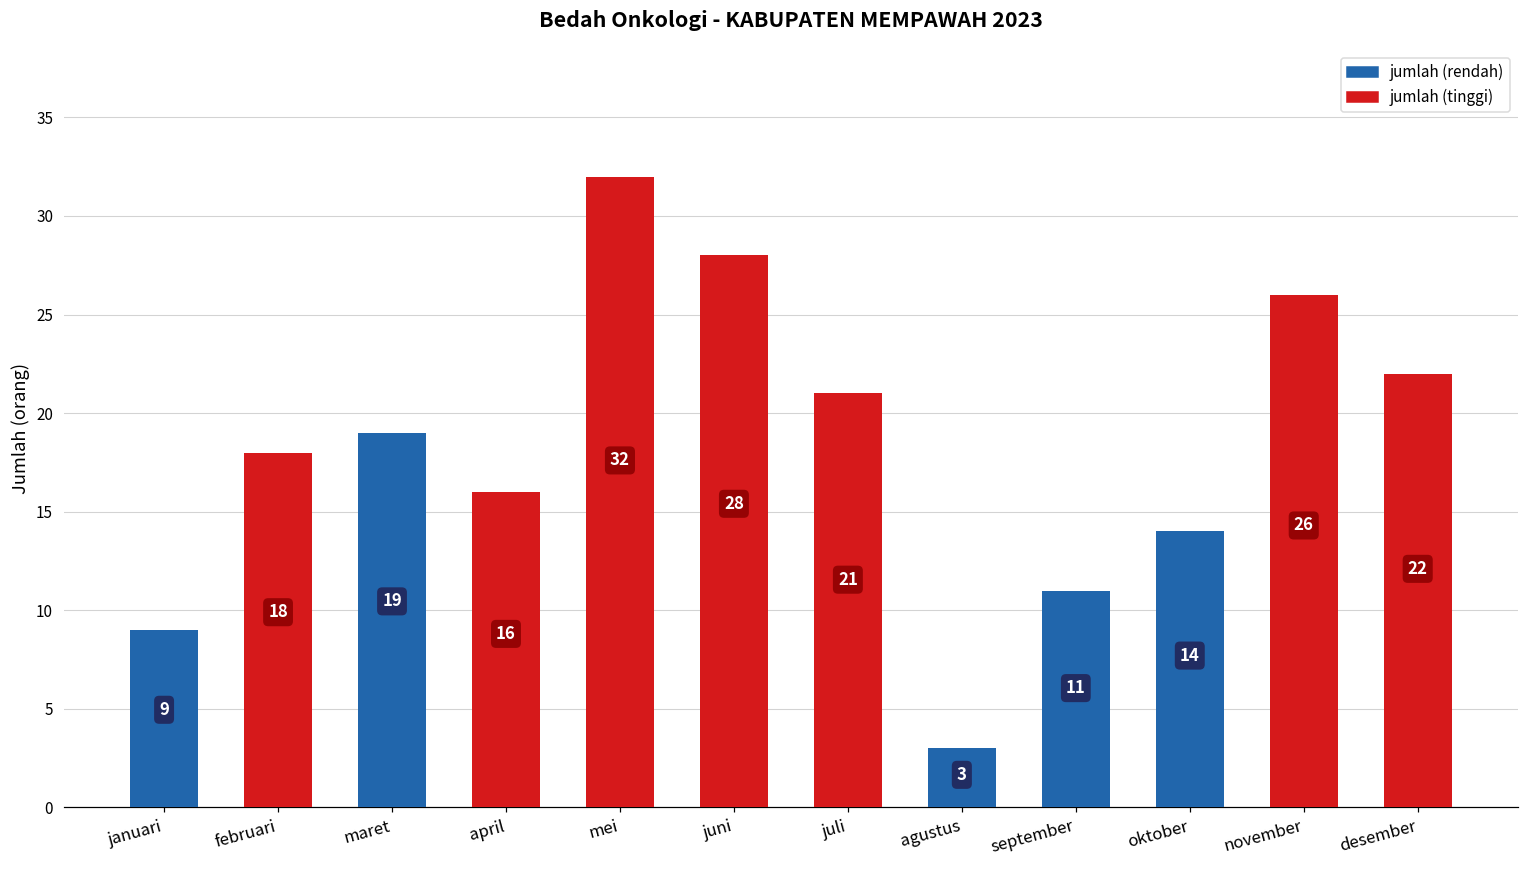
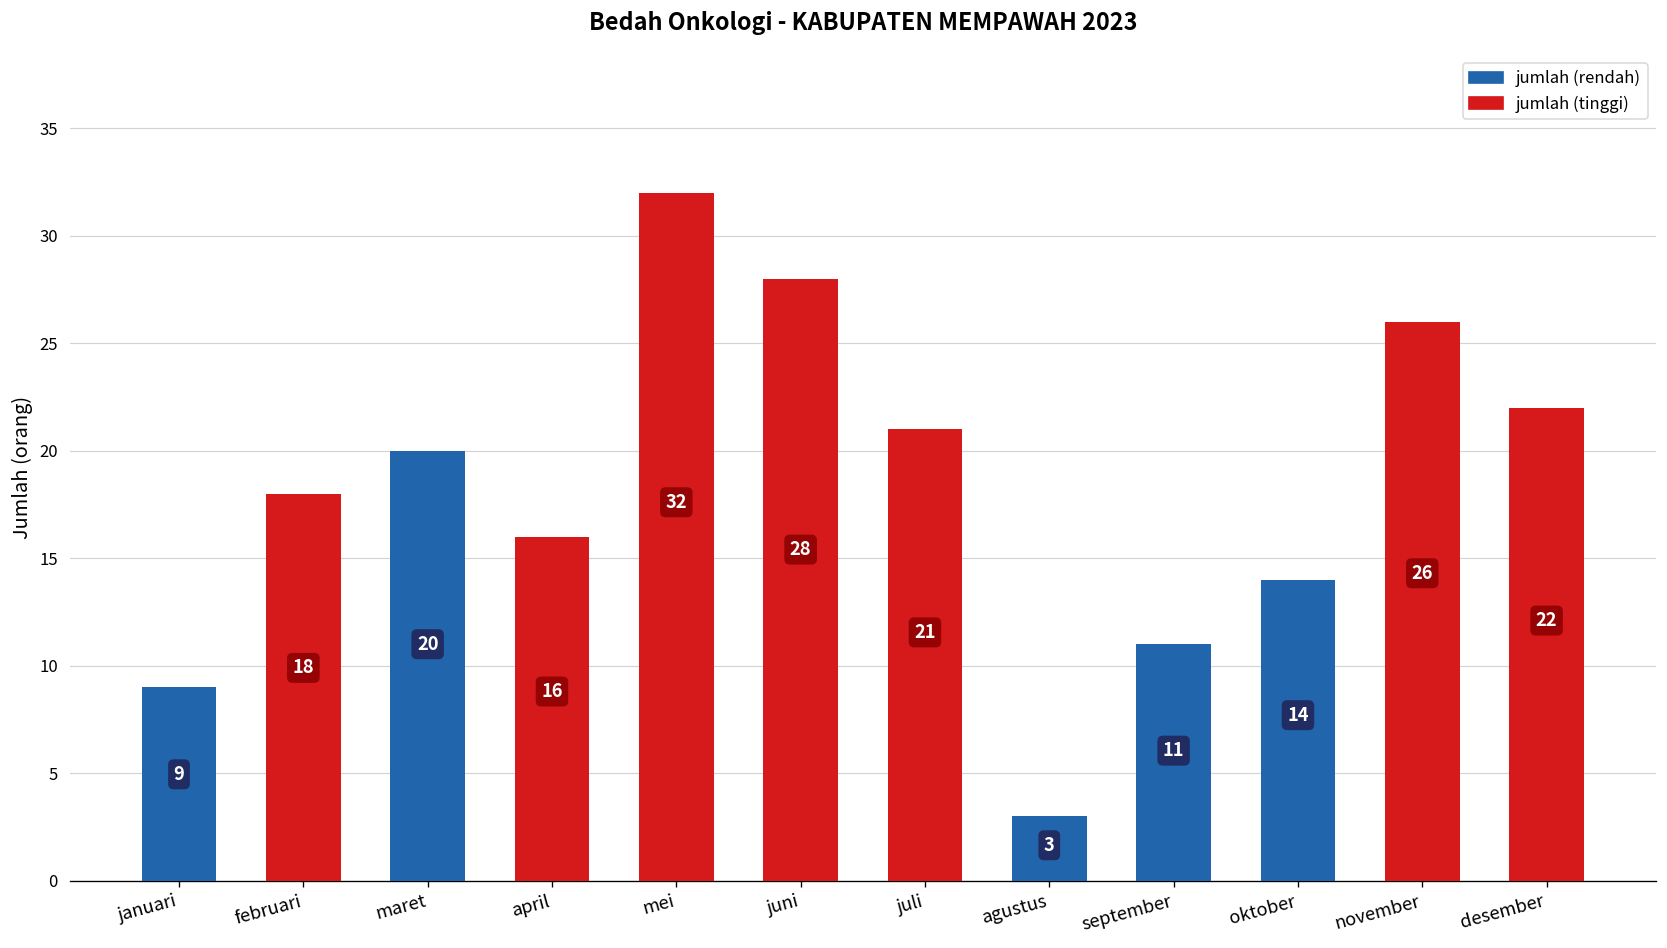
maret: 19 -> 20
